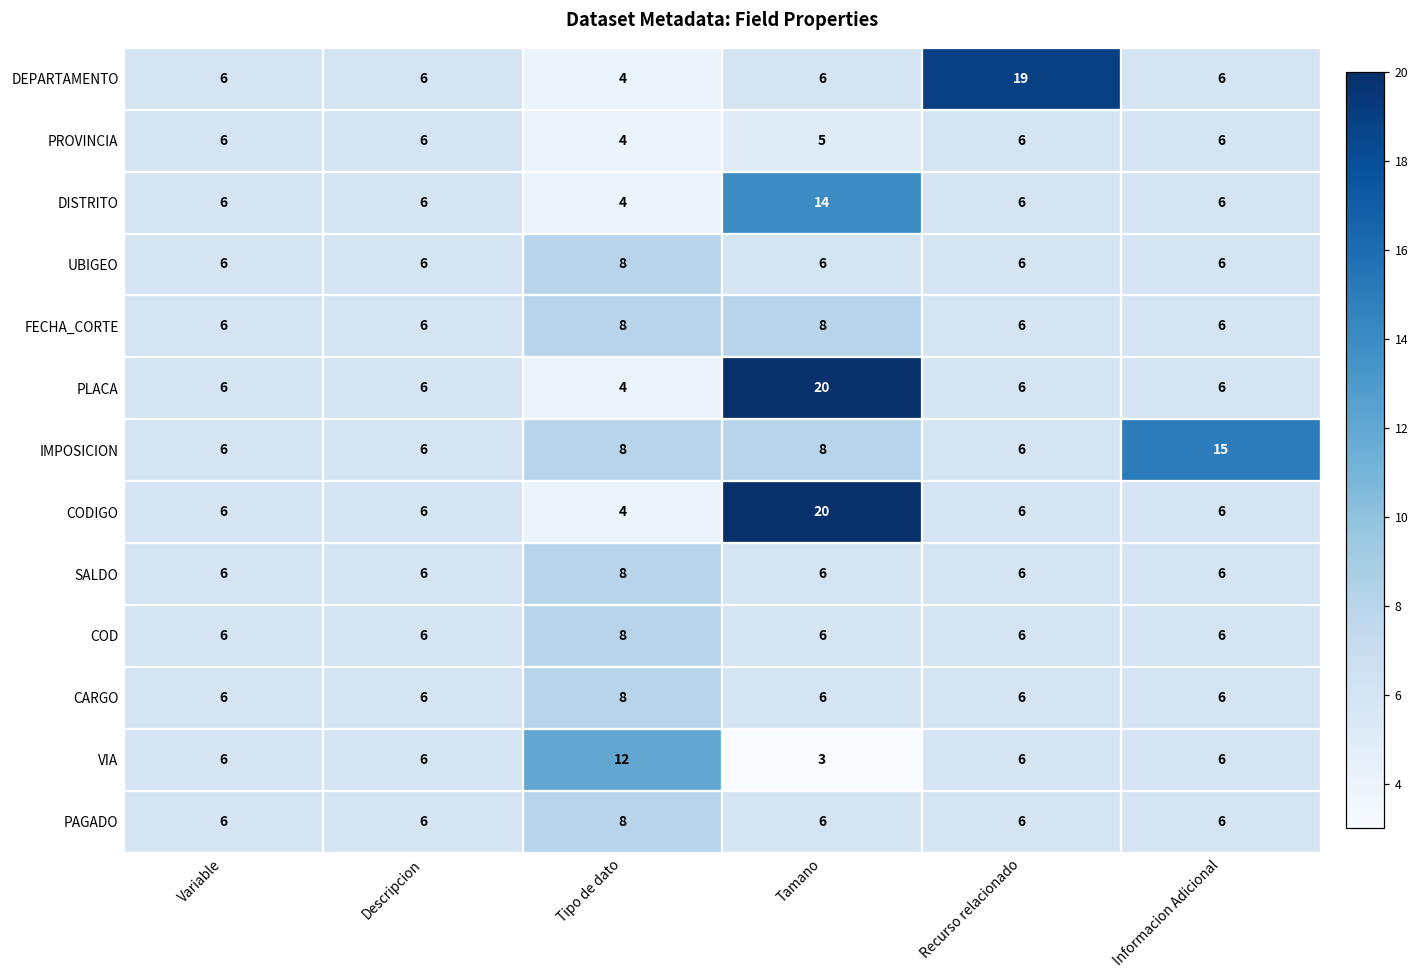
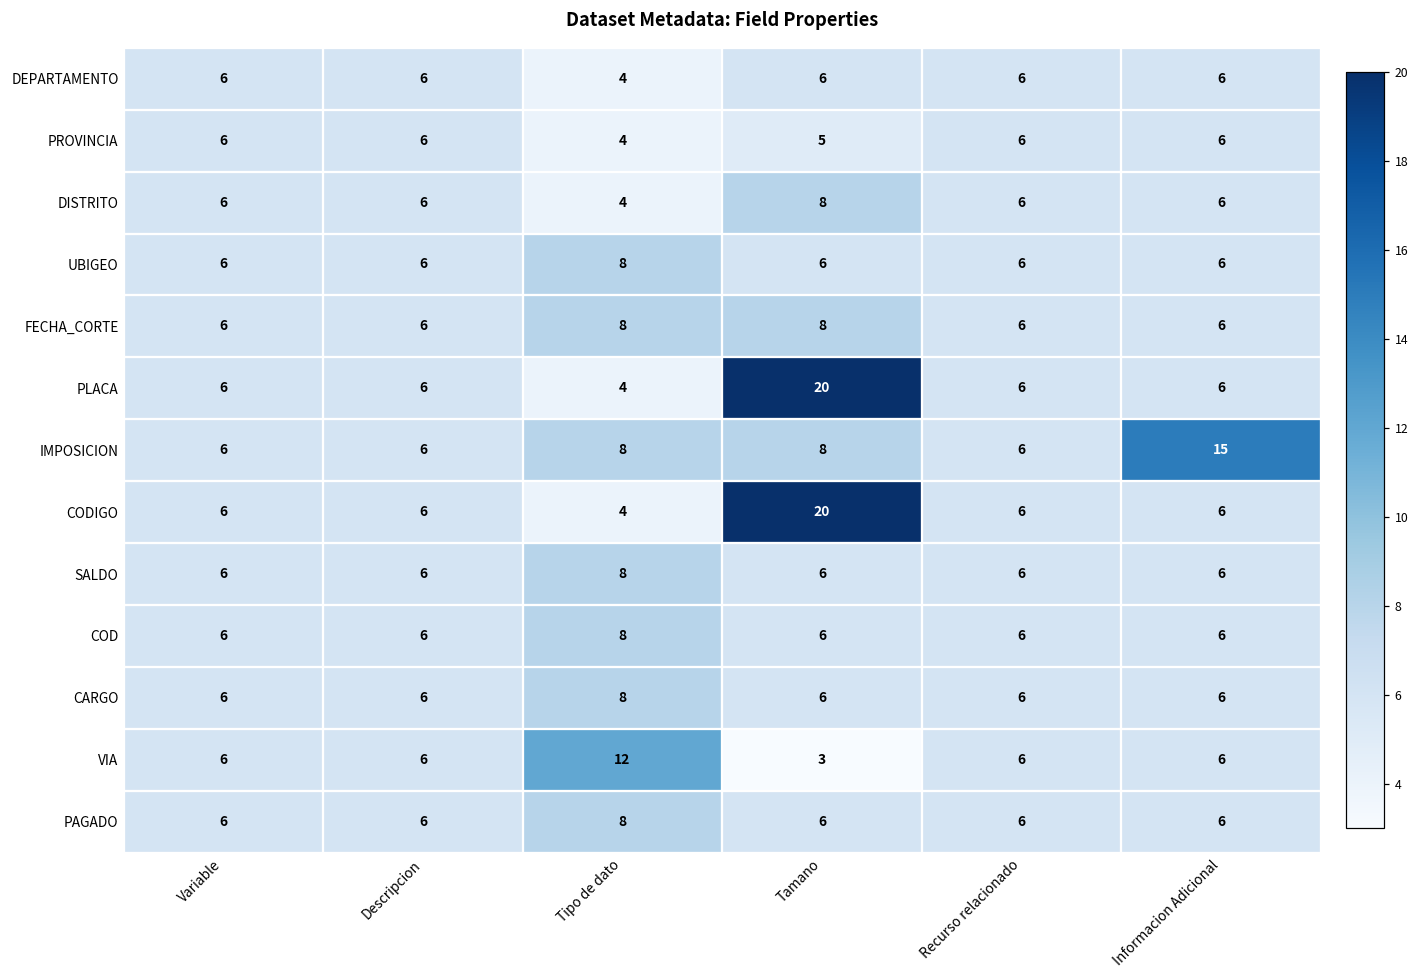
DEPARTAMENTO, Recurso relacionado: 19 -> 6
DISTRITO, Tamano: 14 -> 8
